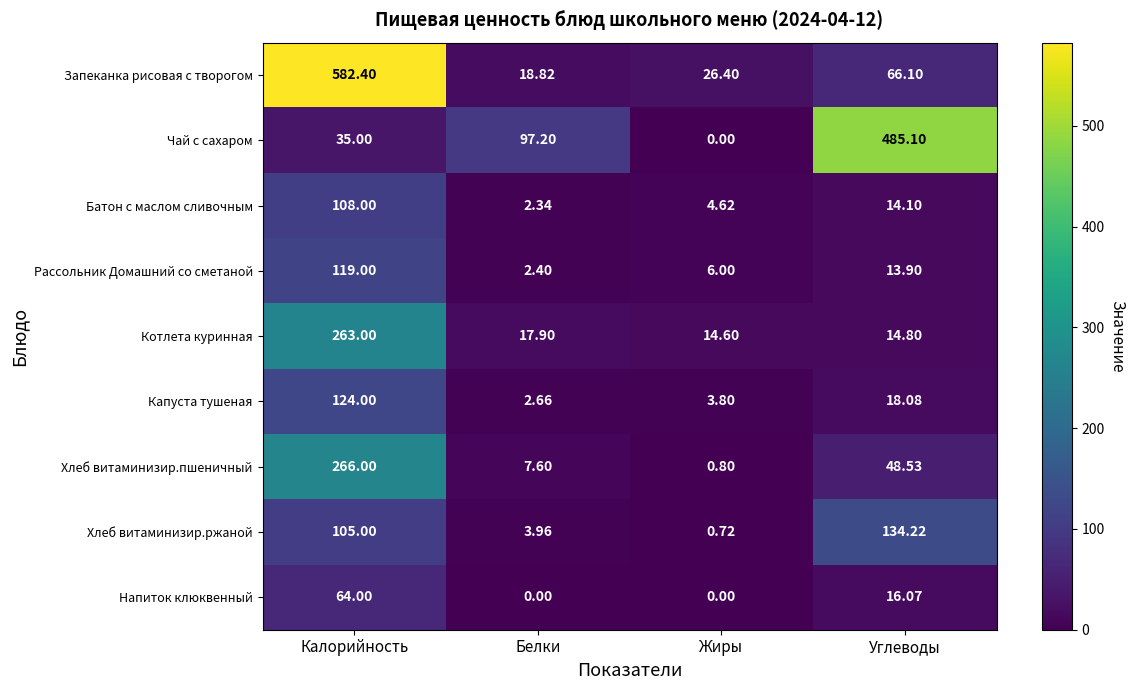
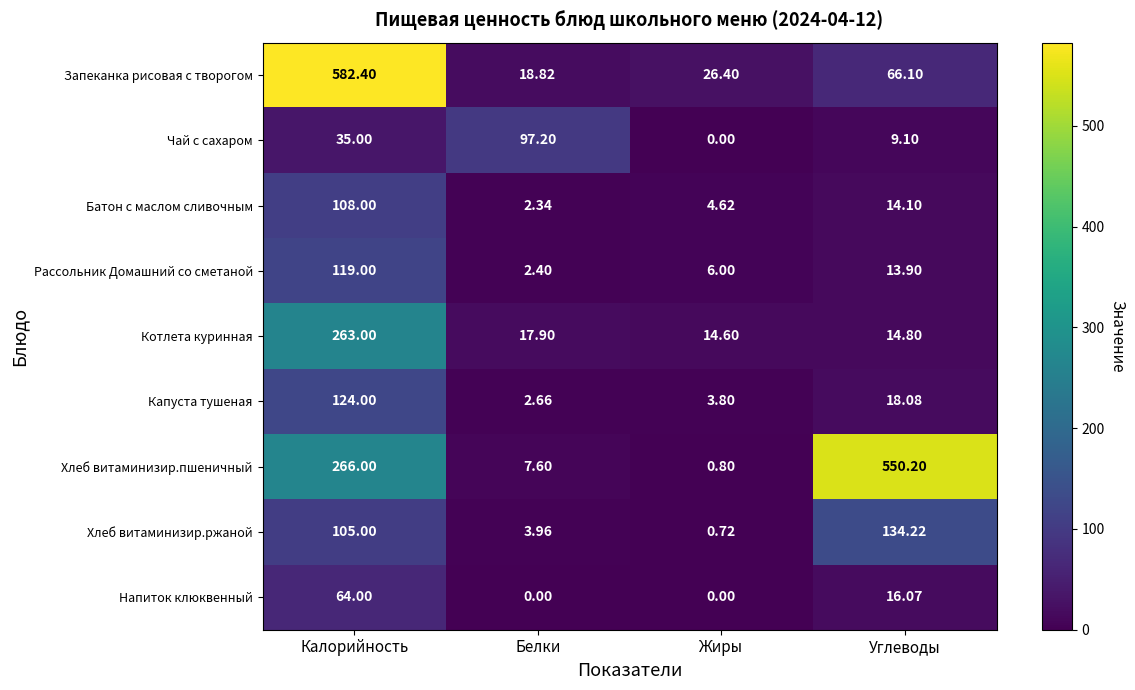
Чай с сахаром, Углеводы: 485.10 -> 9.10
Хлеб витаминизир.пшеничный, Углеводы: 48.53 -> 550.20
